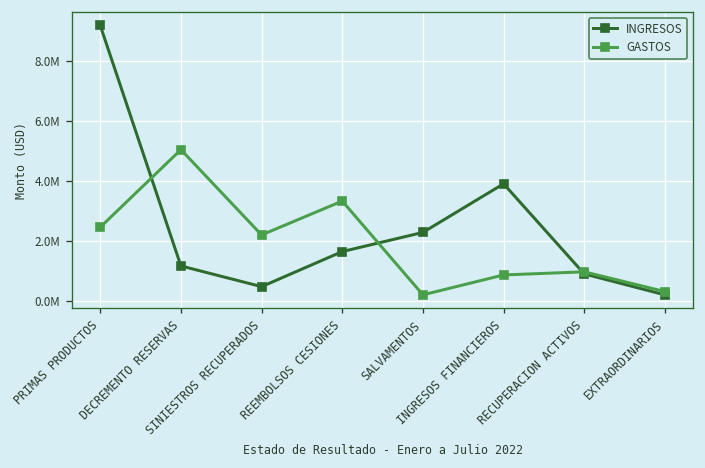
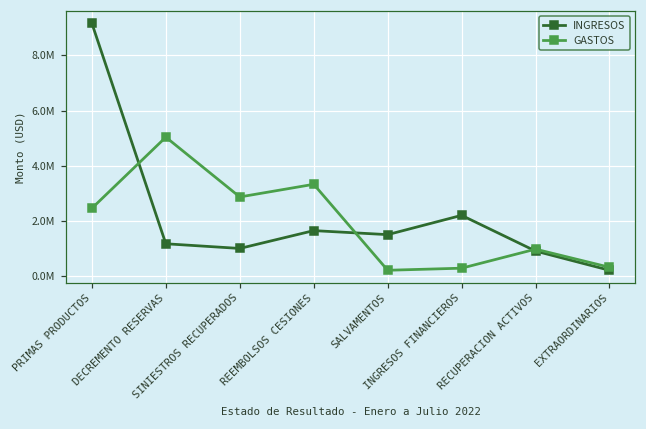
INGRESOS, SINIESTROS RECUPERADOS: 500000 -> 1000000
GASTOS, SINIESTROS RECUPERADOS: 2200000 -> 2900000
INGRESOS, SALVAMENTOS: 2300000 -> 1500000
INGRESOS, INGRESOS FINANCIEROS: 3900000 -> 2200000
GASTOS, INGRESOS FINANCIEROS: 900000 -> 300000
